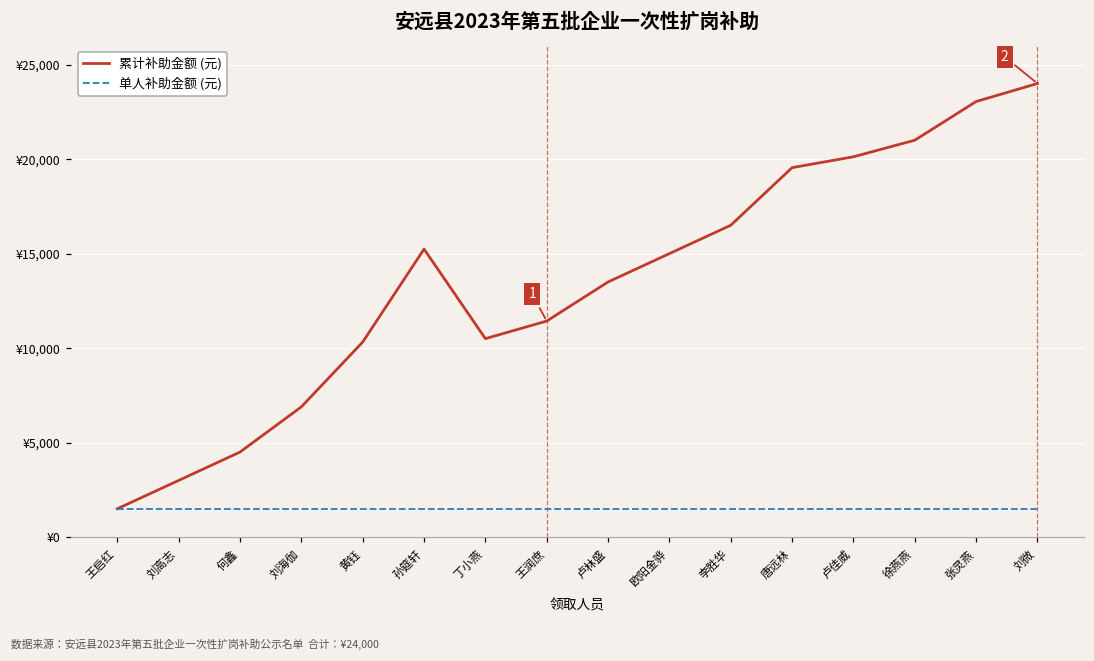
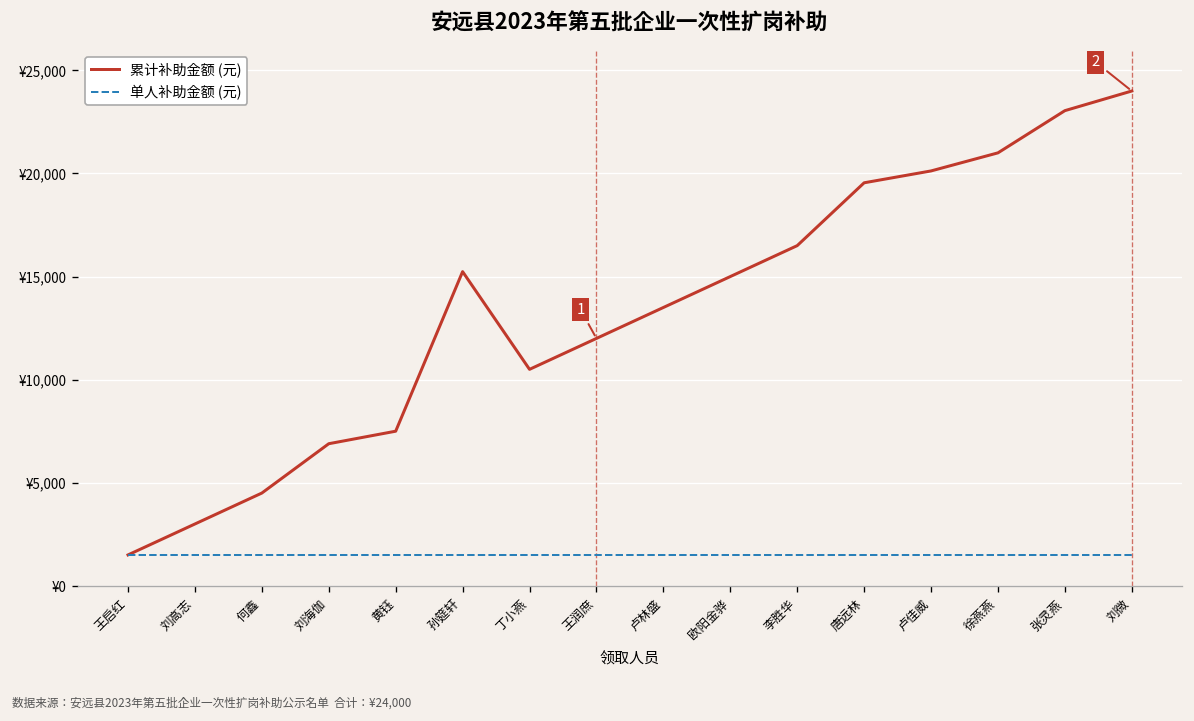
累计补助金额 (元), 黄钰: ¥10,300 -> ¥7,500
累计补助金额 (元), 王润庶: ¥11,400 -> ¥12,000
